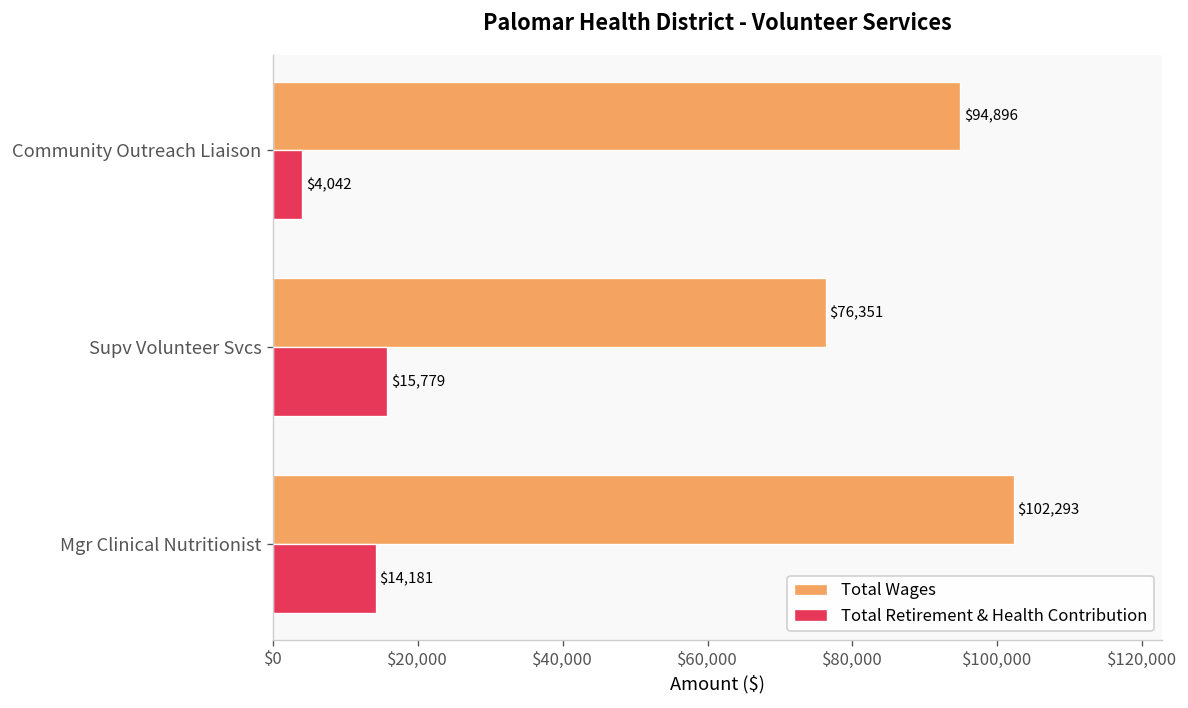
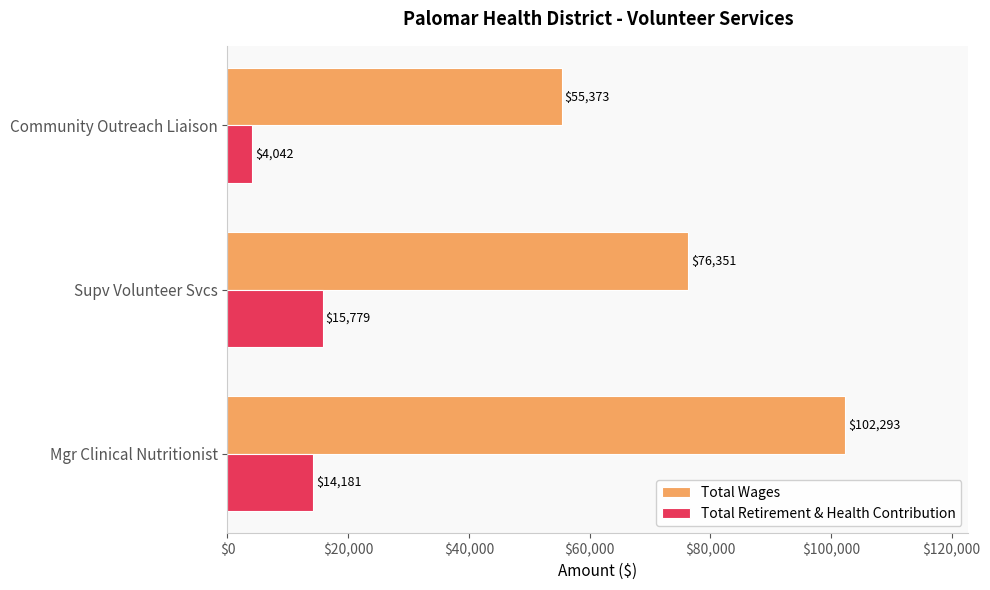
Total Wages, Community Outreach Liaison: $94,896 -> $55,373
